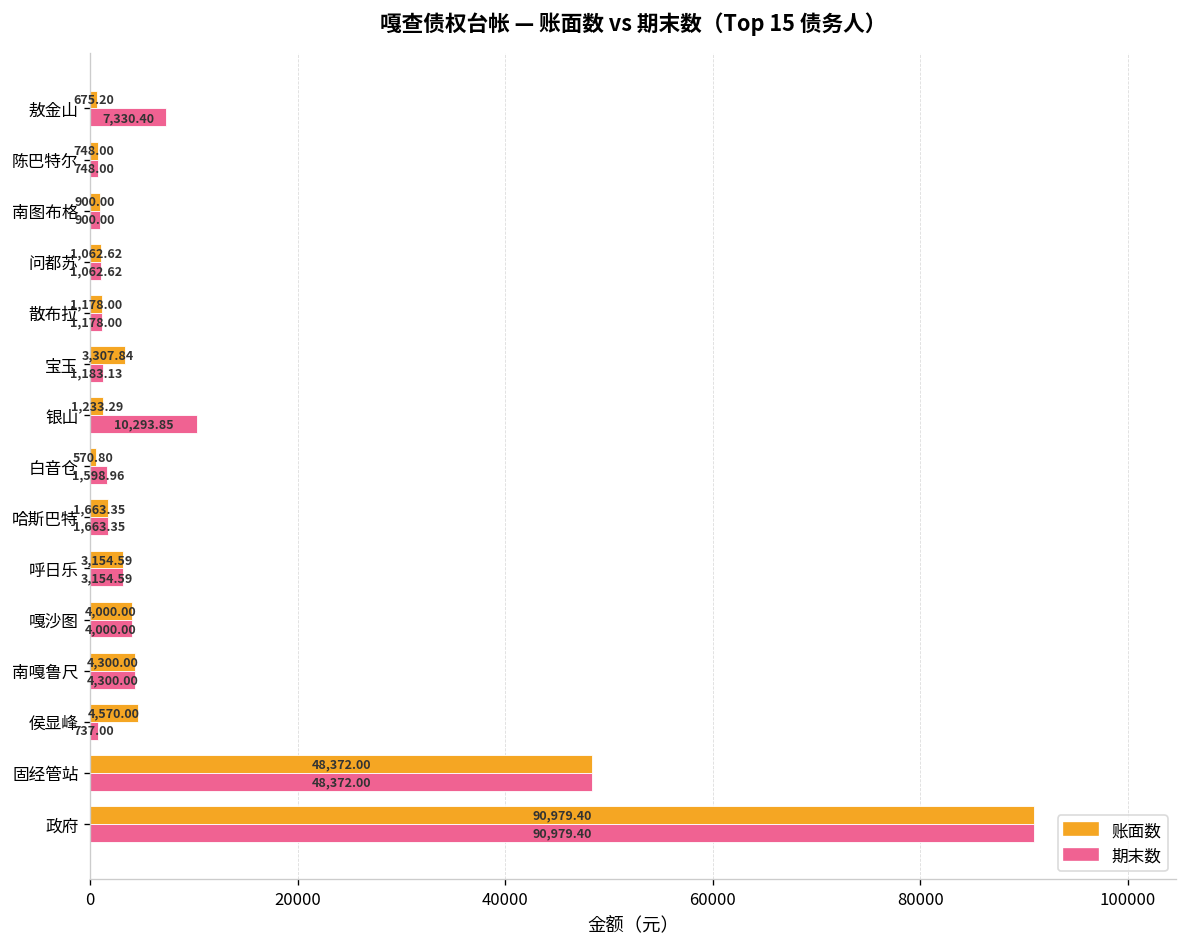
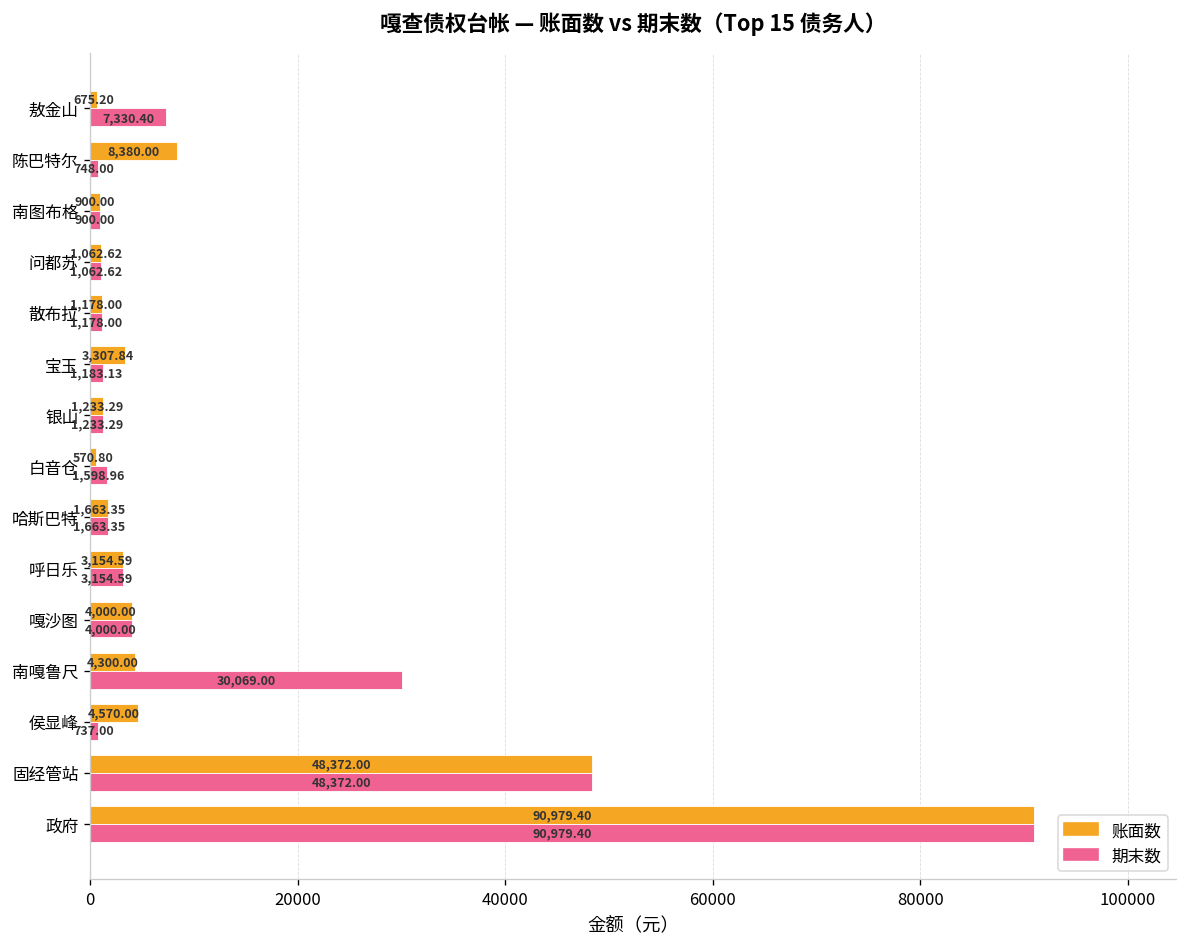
账面数, 陈巴特尔: 748.00 -> 8,380.00
期末数, 银山: 10,293.85 -> 1,233.29
期末数, 南嘎鲁尺: 4,300.00 -> 30,069.00
